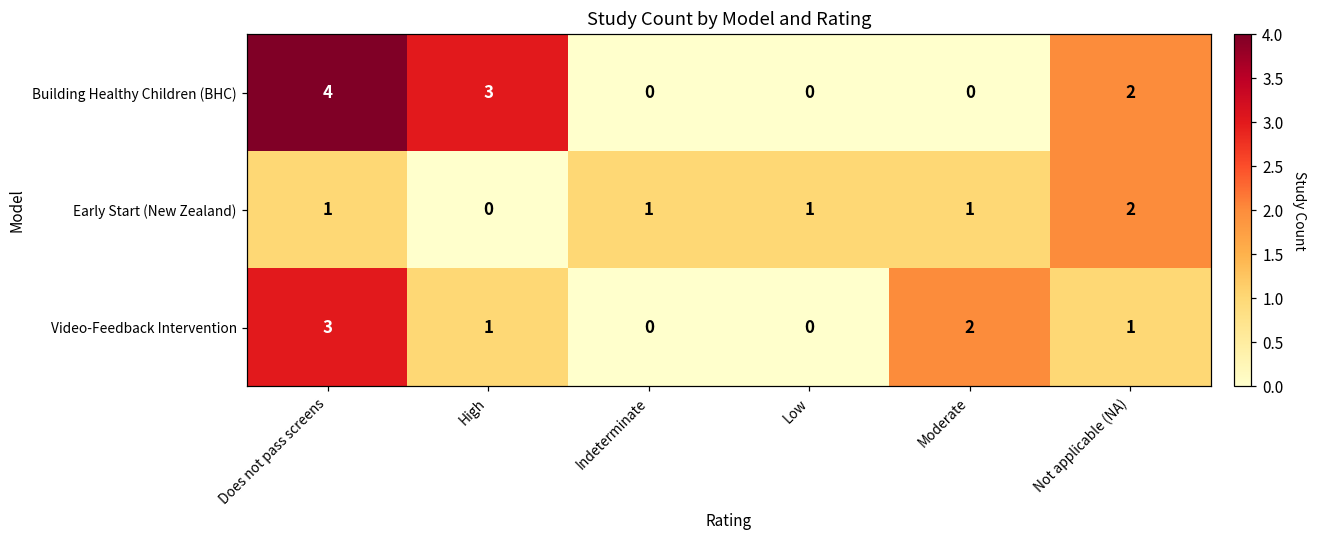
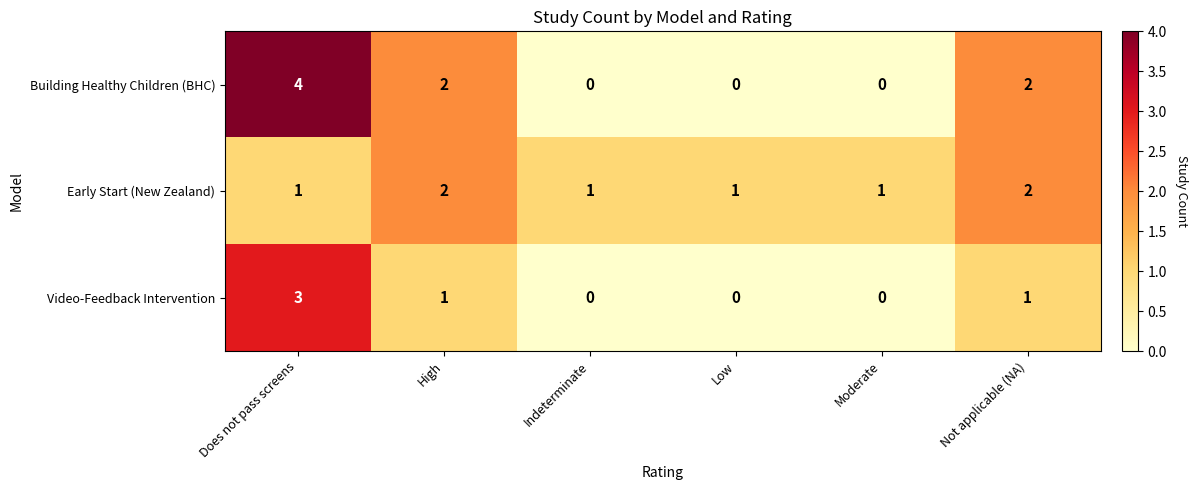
Building Healthy Children (BHC), High: 3 -> 2
Early Start (New Zealand), High: 0 -> 2
Video-Feedback Intervention, Moderate: 2 -> 0
